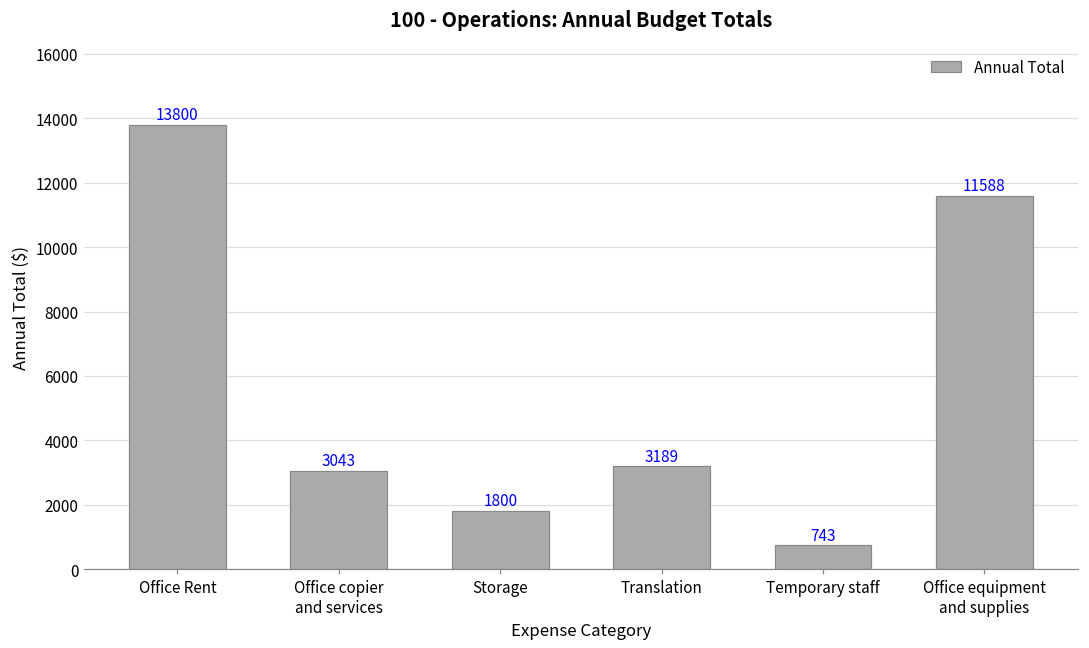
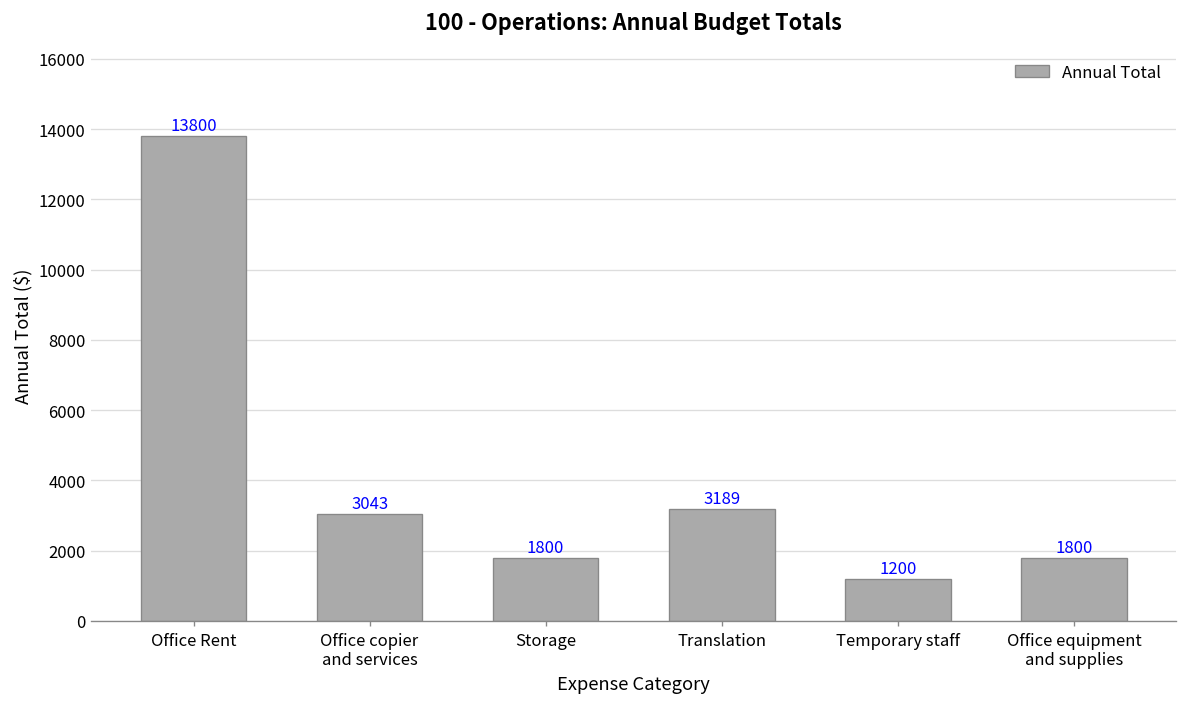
Temporary staff: 743 -> 1200
Office equipment and supplies: 11588 -> 1800
